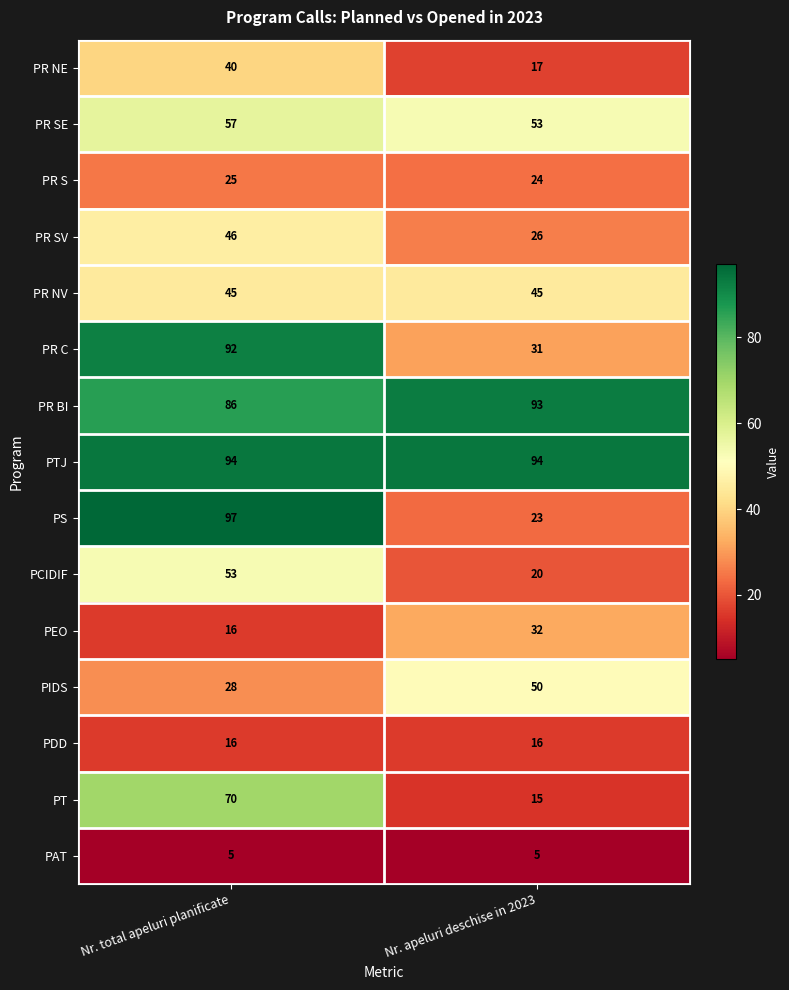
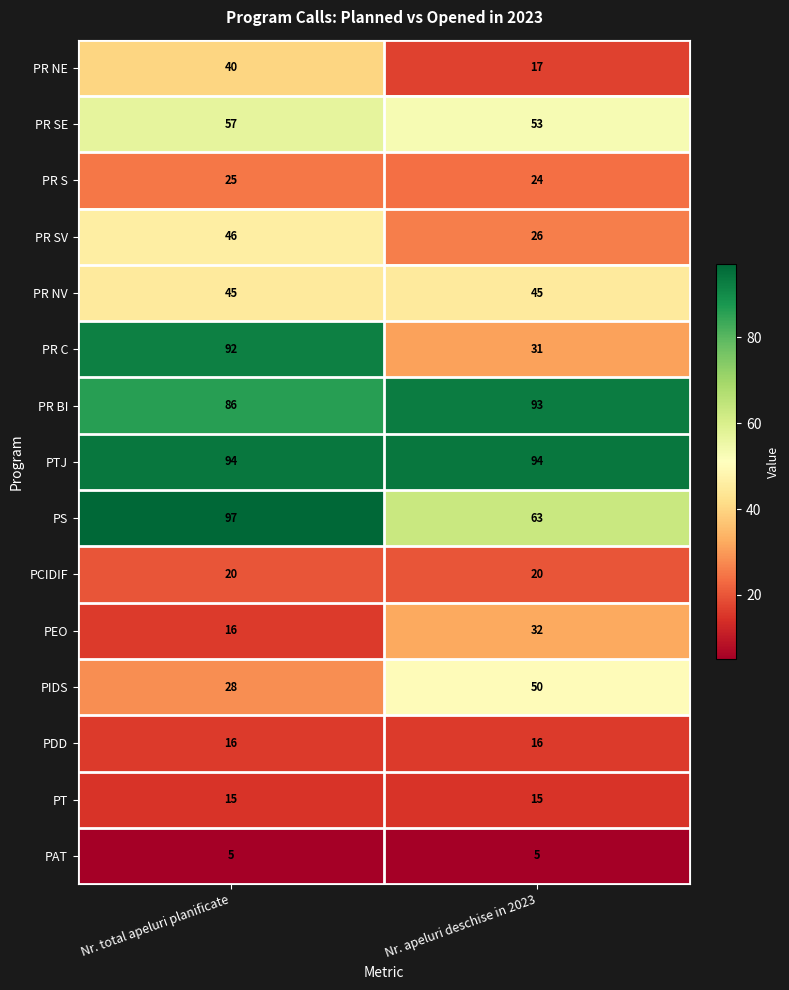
PS, Nr. apeluri deschise in 2023: 23 -> 63
PCIDIF, Nr. total apeluri planificate: 53 -> 20
PT, Nr. total apeluri planificate: 70 -> 15
